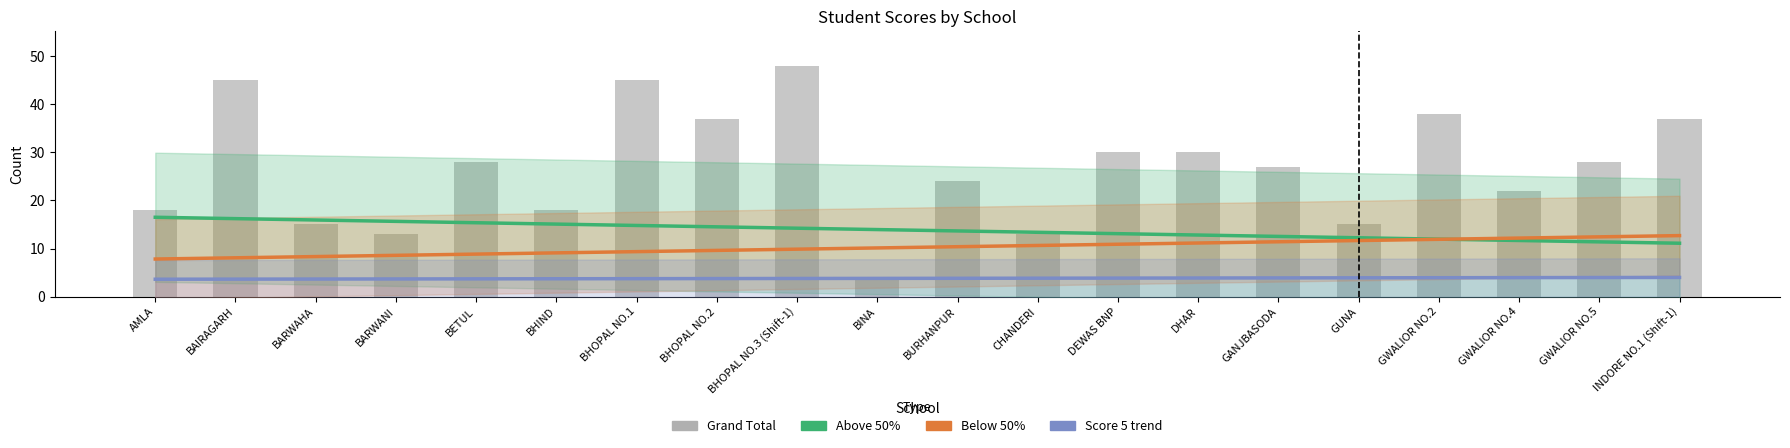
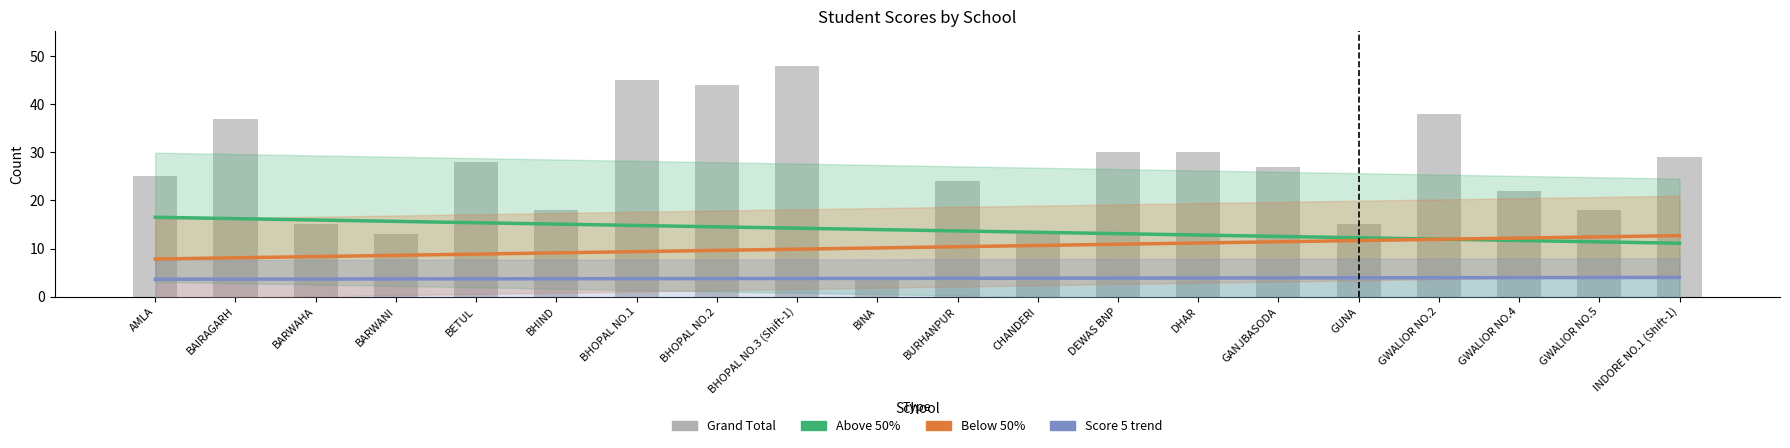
Grand Total, AMLA: 18 -> 25
Grand Total, BAIRAGARH: 45 -> 37
Grand Total, BHOPAL NO.2: 37 -> 44
Grand Total, GWALIOR NO.5: 28 -> 18
Grand Total, INDORE NO.1 (Shift-1): 37 -> 29
